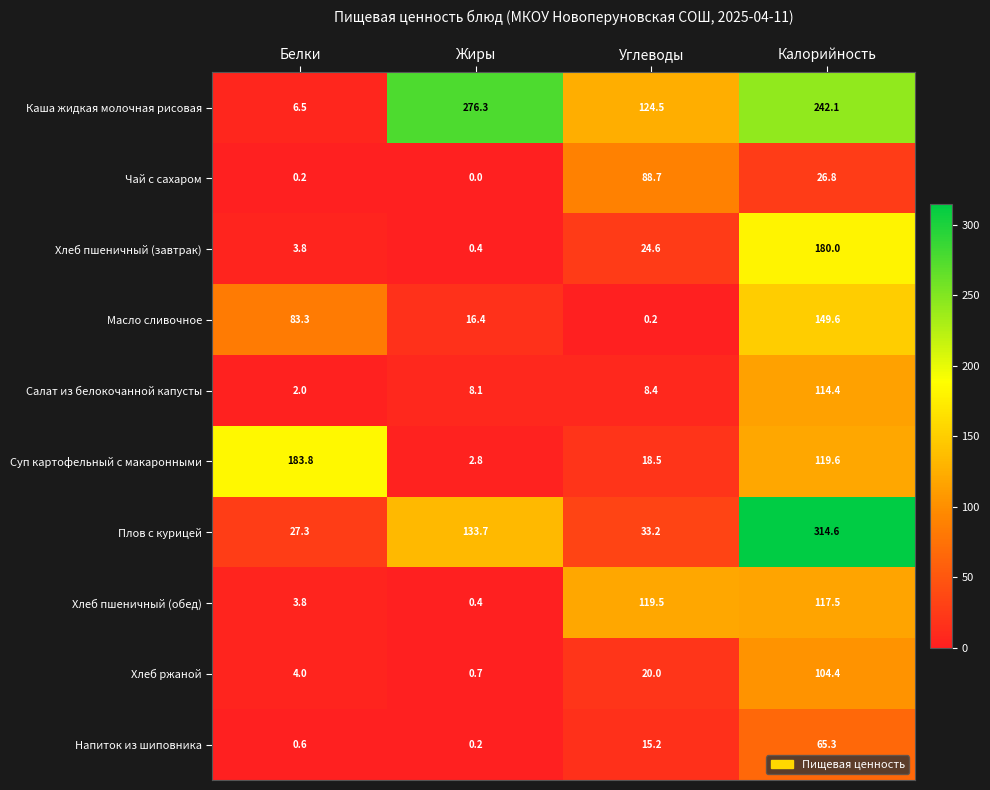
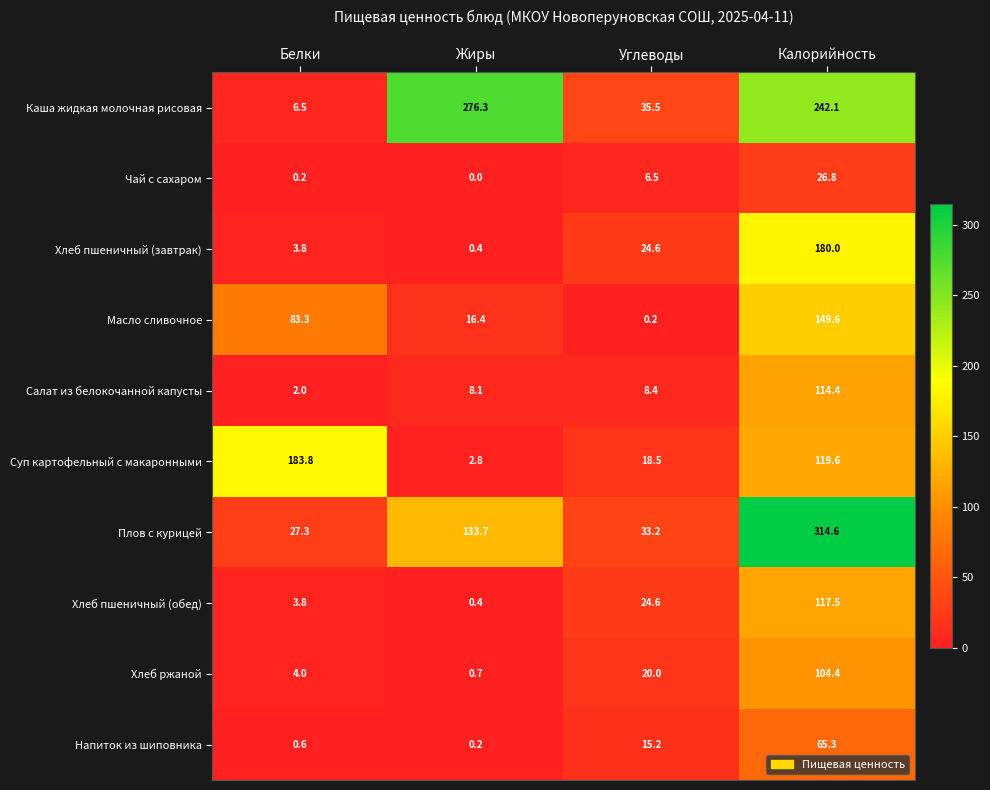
Каша жидкая молочная рисовая, Углеводы: 124.5 -> 35.5
Чай с сахаром, Углеводы: 88.7 -> 6.5
Хлеб пшеничный (обед), Углеводы: 119.5 -> 24.6
